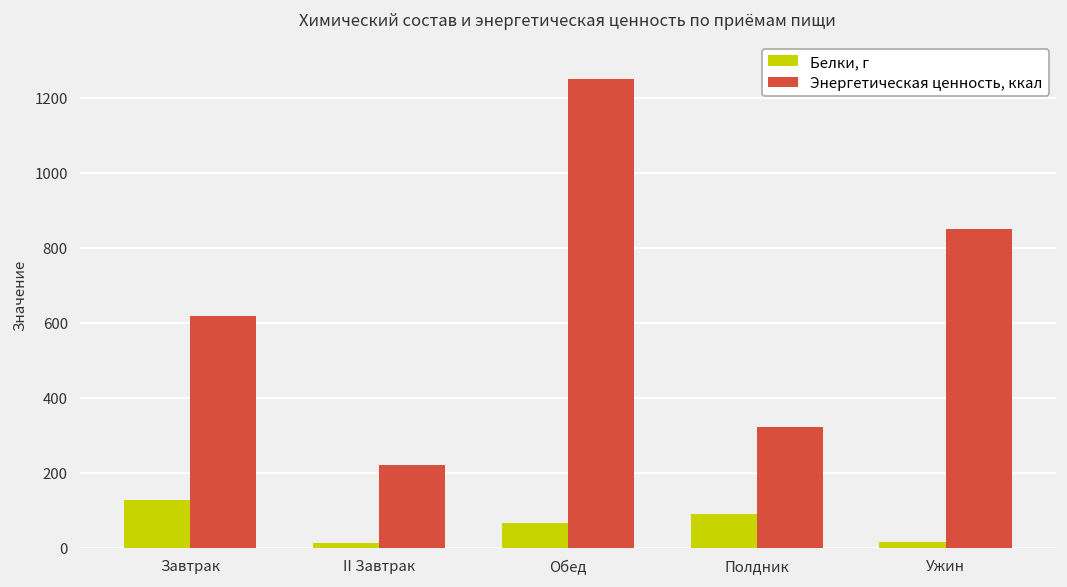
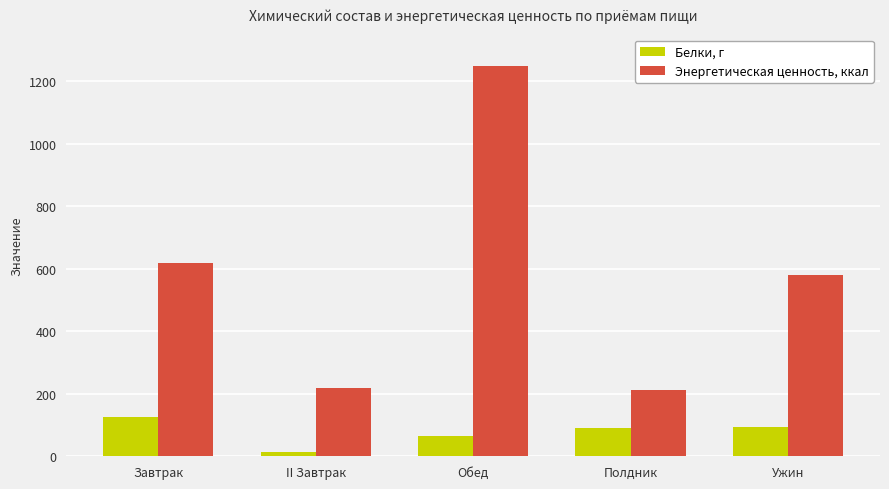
Энергетическая ценность, ккал, Полдник: 320 -> 210
Белки, г, Ужин: 10 -> 90
Энергетическая ценность, ккал, Ужин: 850 -> 580
